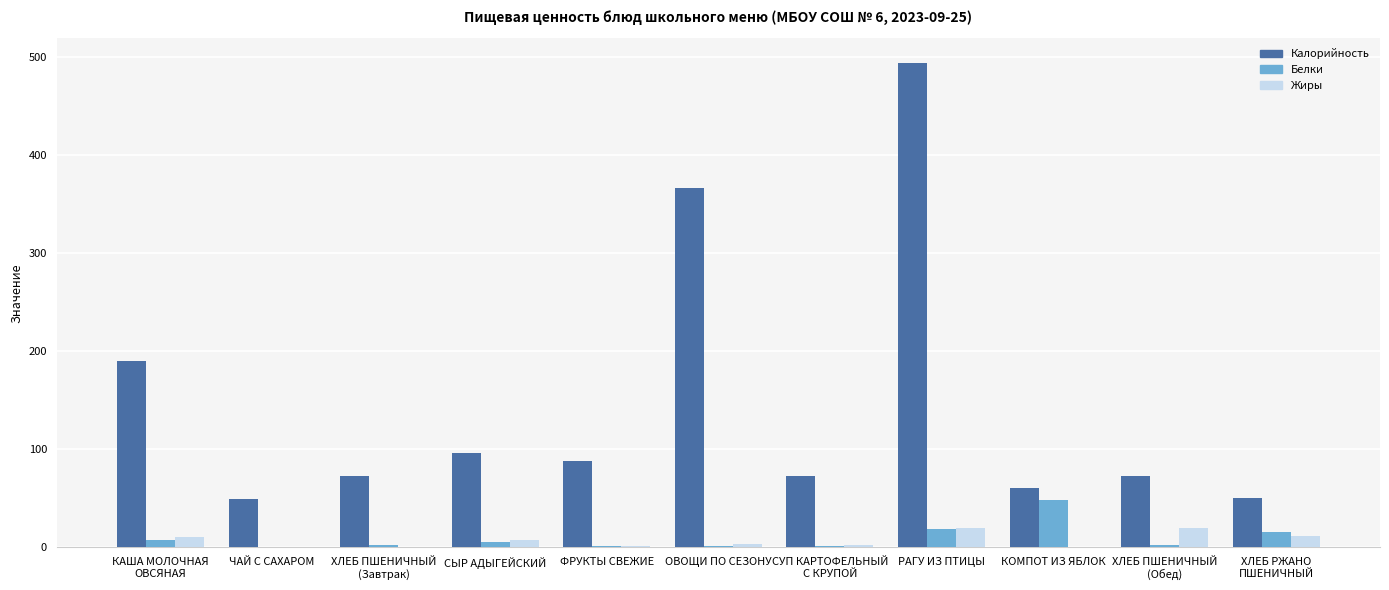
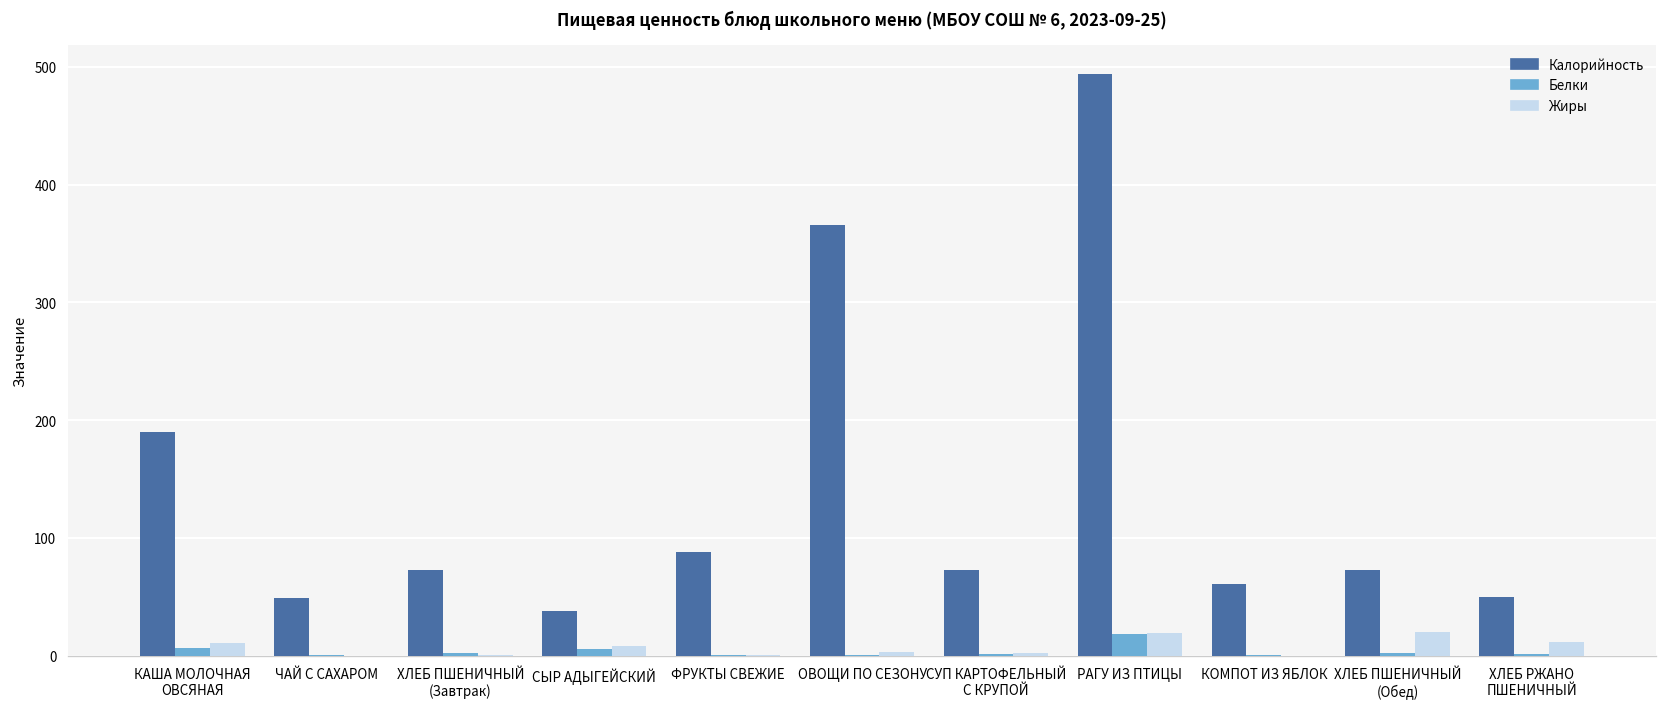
Калорийность, СЫР АДЫГЕЙСКИЙ: 100 -> 40
Белки, КОМПОТ ИЗ ЯБЛОК: 50 -> 0
Белки, ХЛЕБ РЖАНО ПШЕНИЧНЫЙ: 20 -> 0
